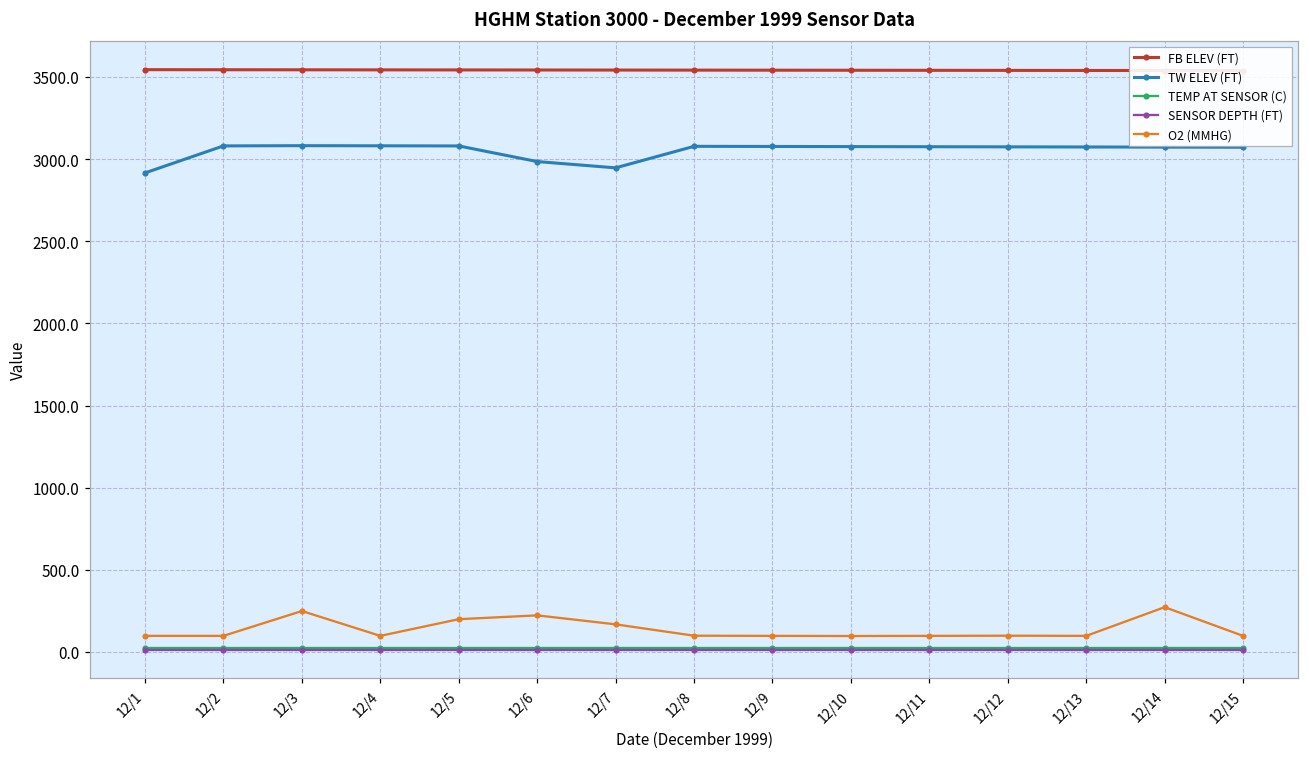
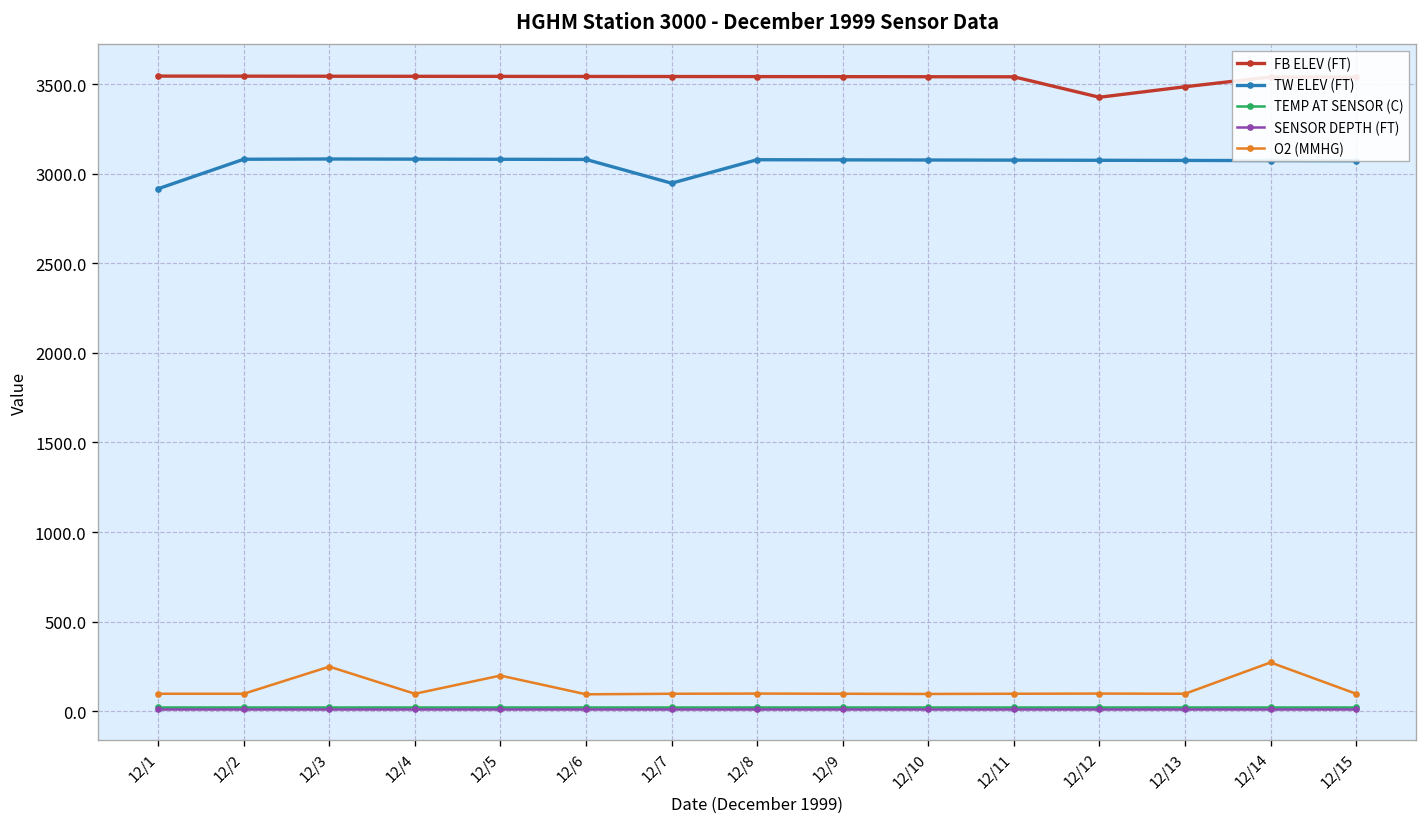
TW ELEV (FT), 12/6: 2990 -> 3080
O2 (MMHG), 12/6: 220 -> 100
O2 (MMHG), 12/7: 170 -> 100
FB ELEV (FT), 12/12: 3540 -> 3430
FB ELEV (FT), 12/13: 3540 -> 3480
